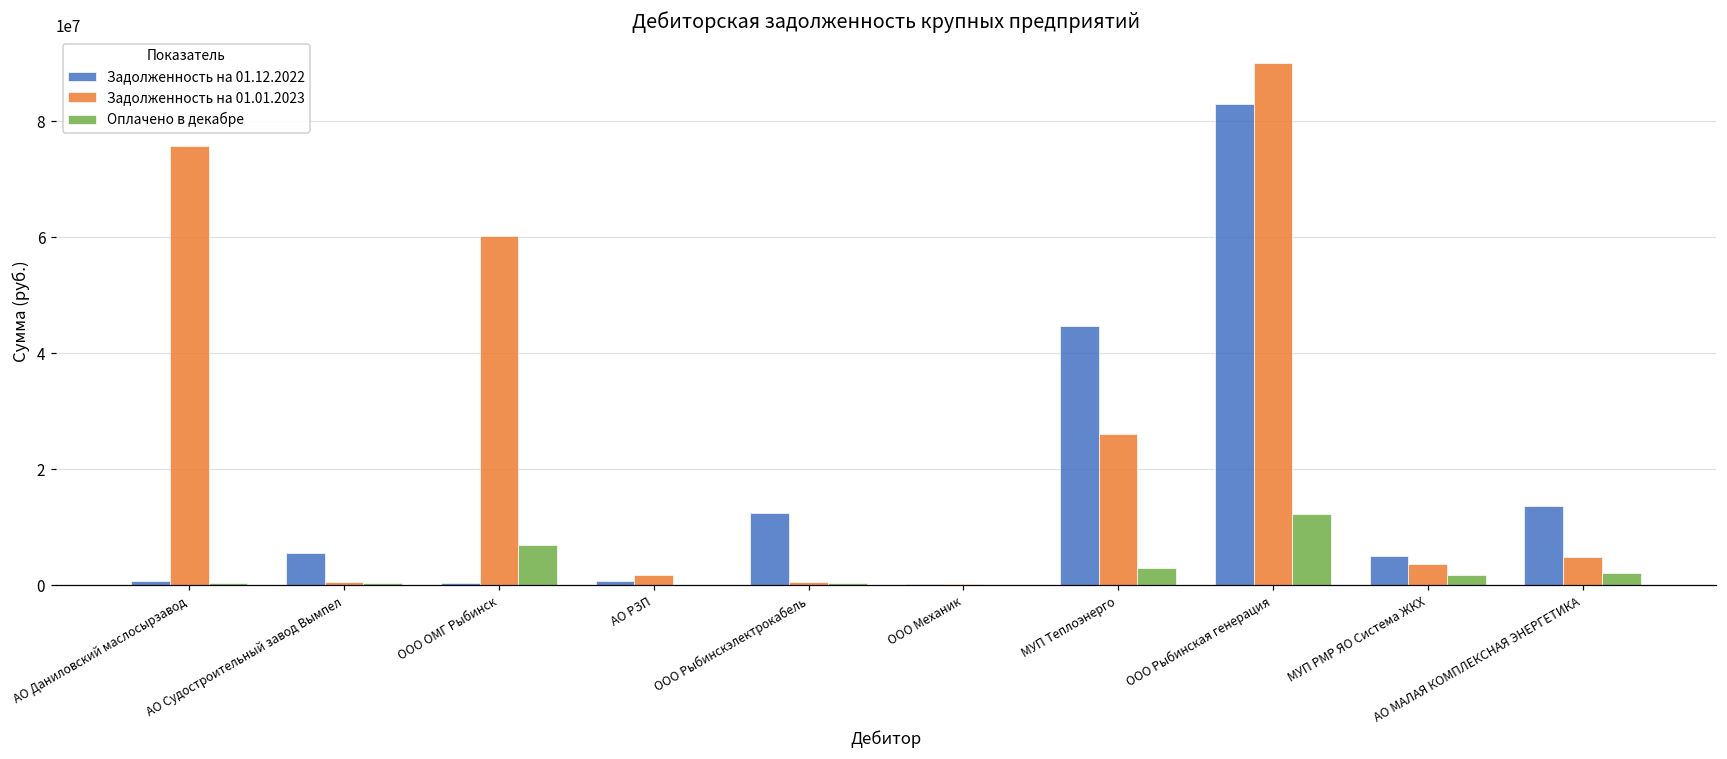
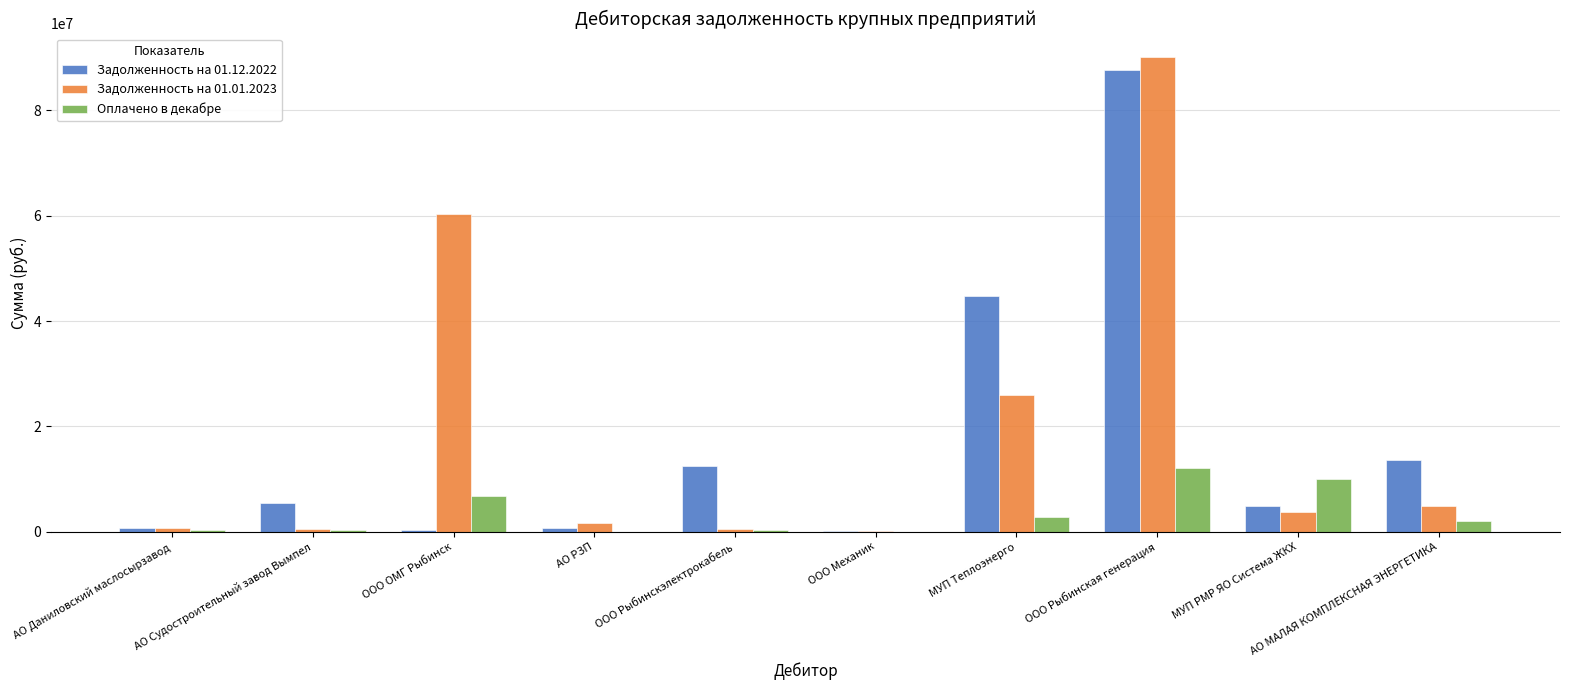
Задолженность на 01.01.2023, АО Даниловский маслосырзавод: 76000000 -> 1000000
Задолженность на 01.12.2022, ООО Рыбинская генерация: 83000000 -> 88000000
Оплачено в декабре, МУП РМР ЯО Система ЖКХ: 2000000 -> 10000000
